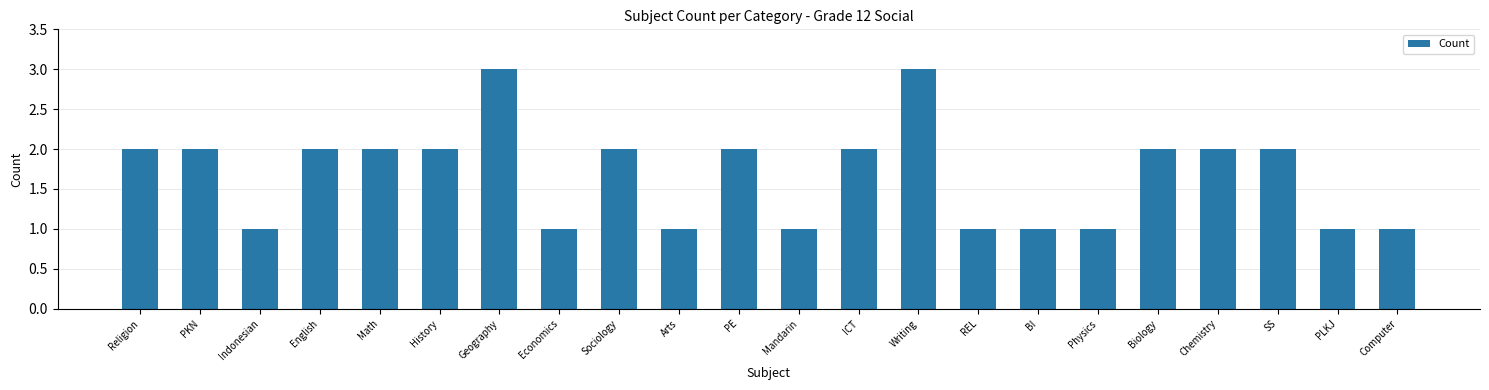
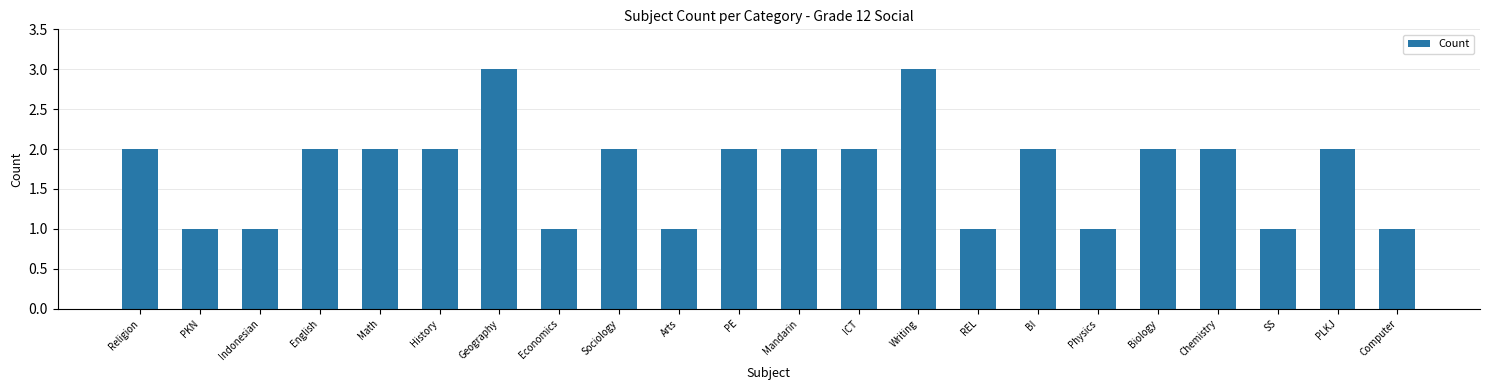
PKN: 2 -> 1
Mandarin: 1 -> 2
BI: 1 -> 2
SS: 2 -> 1
PLKJ: 1 -> 2
